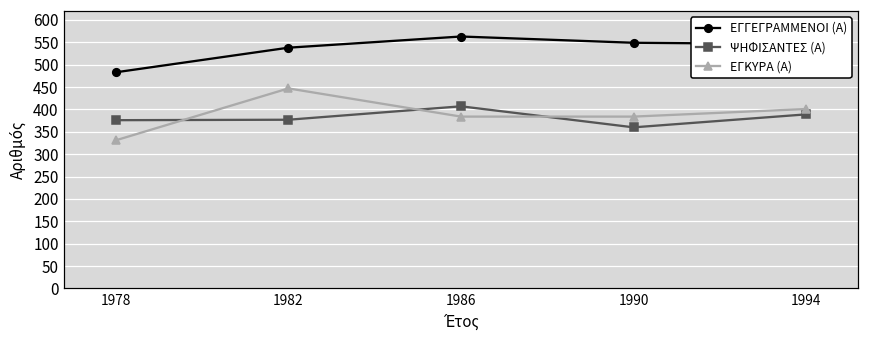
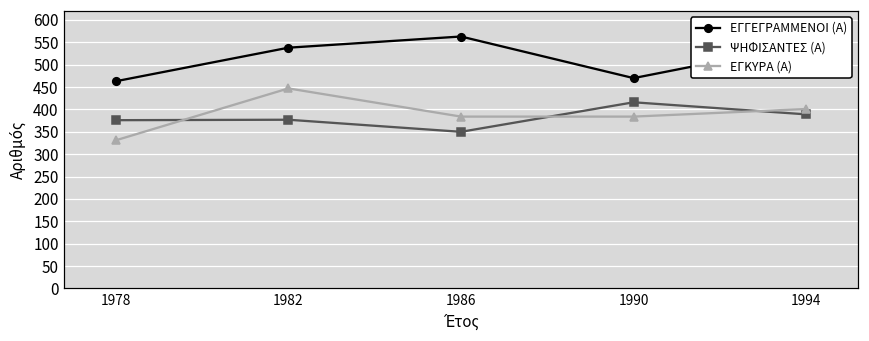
ΕΓΓΕΓΡΑΜΜΕΝΟΙ (Α), 1978: 480 -> 460
ΨΗΦΙΣΑΝΤΕΣ (Α), 1986: 410 -> 350
ΕΓΓΕΓΡΑΜΜΕΝΟΙ (Α), 1990: 550 -> 470
ΨΗΦΙΣΑΝΤΕΣ (Α), 1990: 360 -> 420
